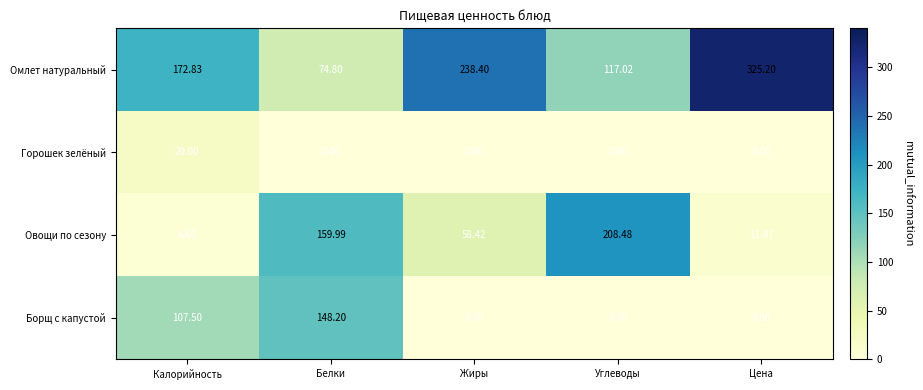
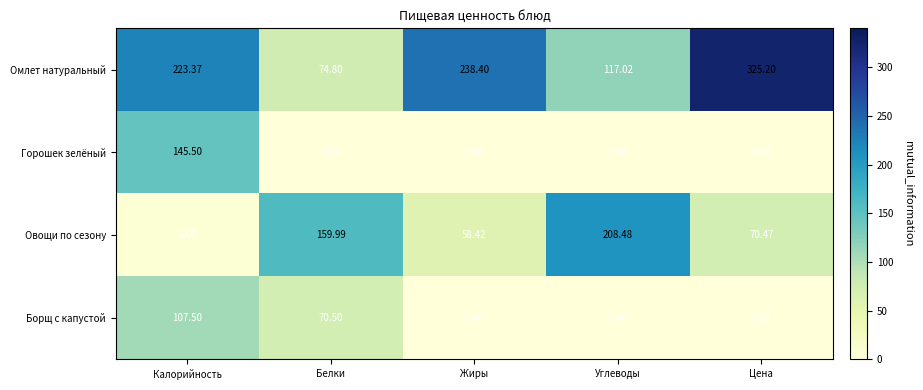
Омлет натуральный, Калорийность: 172.83 -> 223.37
Горошек зелёный, Калорийность: 20.00 -> 145.50
Овощи по сезону, Цена: 11.47 -> 70.47
Борщ с капустой, Белки: 148.20 -> 70.50
